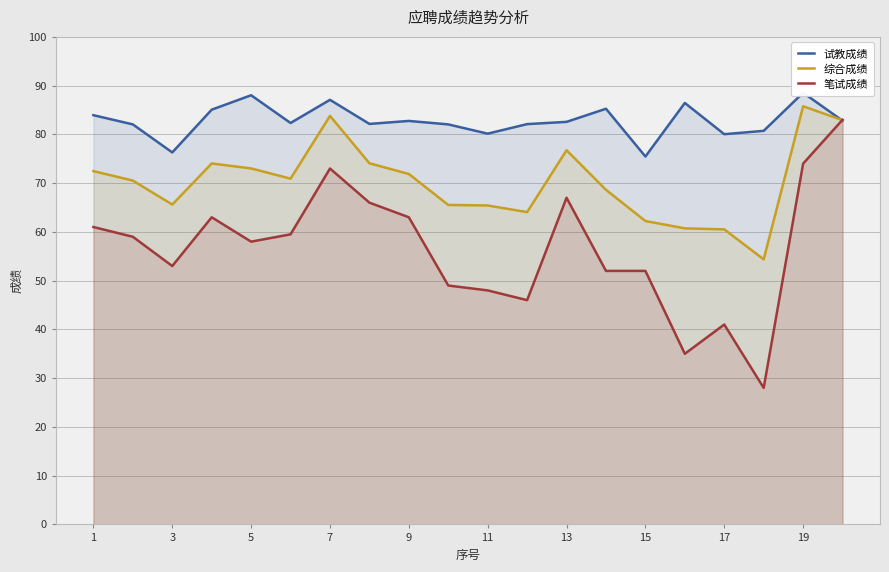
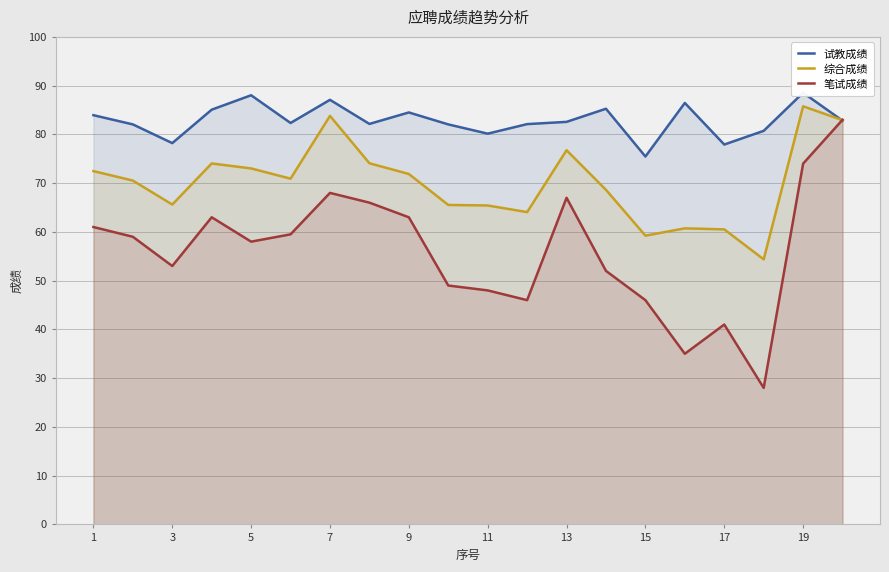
试教成绩, 3: 76 -> 78
笔试成绩, 7: 73 -> 68
试教成绩, 9: 83 -> 85
综合成绩, 15: 62 -> 59
笔试成绩, 15: 52 -> 46
试教成绩, 17: 80 -> 78
